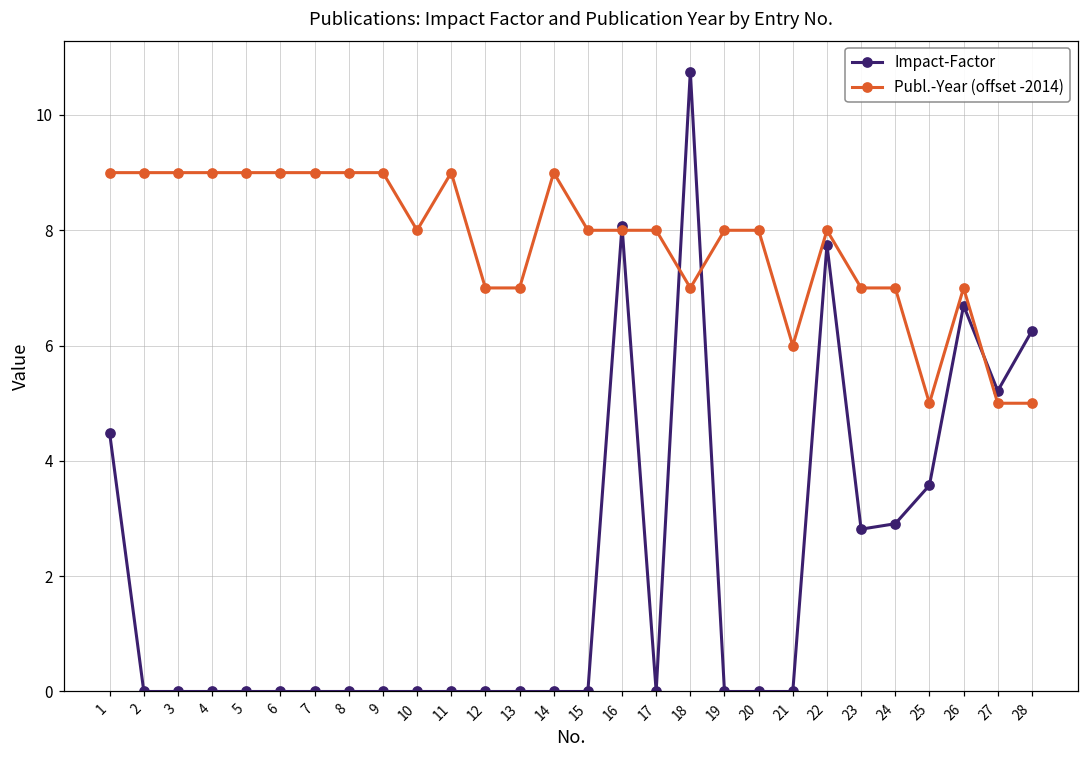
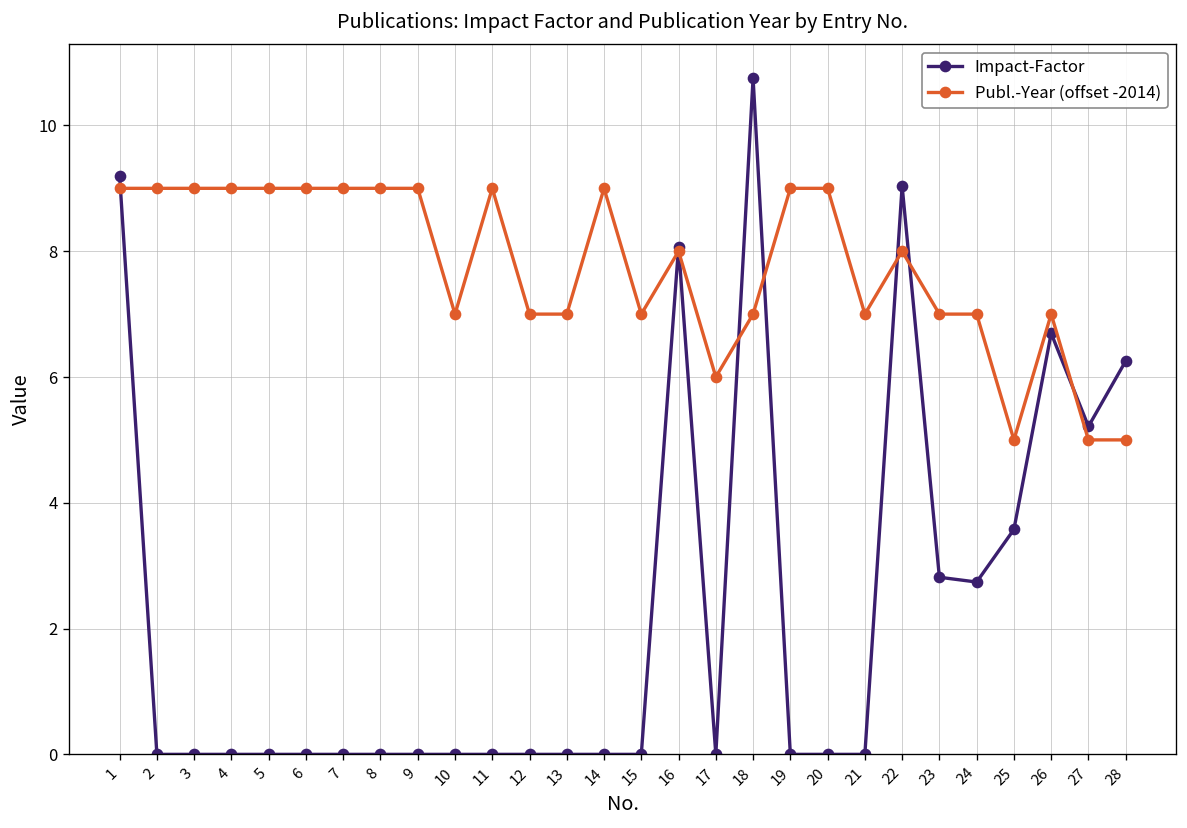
Impact-Factor, 1: 4.5 -> 9.2
Publ.-Year (offset -2014), 10: 8.0 -> 7.0
Publ.-Year (offset -2014), 15: 8.0 -> 7.0
Publ.-Year (offset -2014), 17: 8.0 -> 6.0
Publ.-Year (offset -2014), 19: 8.0 -> 9.0
Publ.-Year (offset -2014), 20: 8.0 -> 9.0
Publ.-Year (offset -2014), 21: 6.0 -> 7.0
Impact-Factor, 22: 7.7 -> 9.0
Impact-Factor, 24: 2.9 -> 2.7
